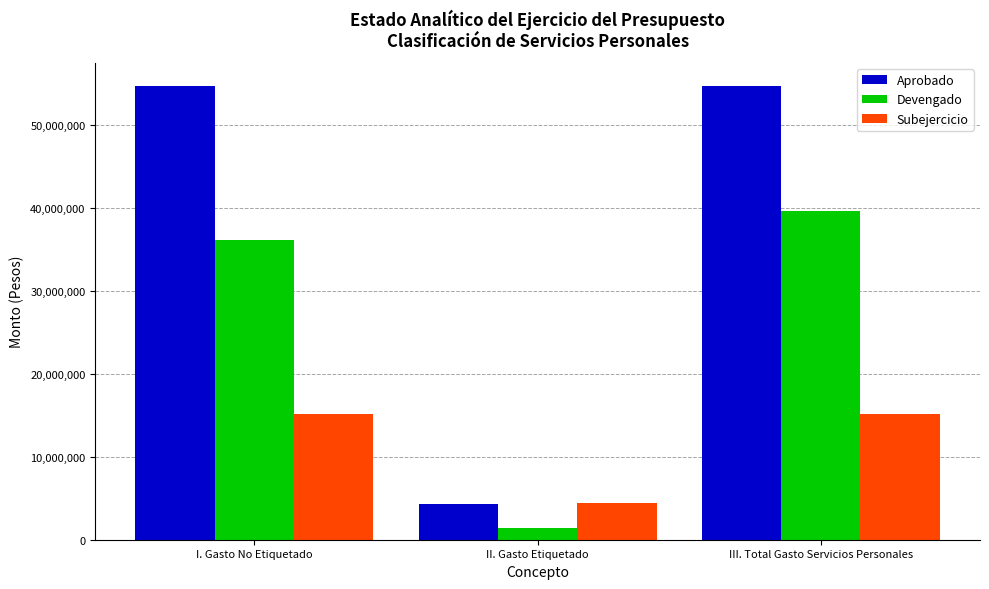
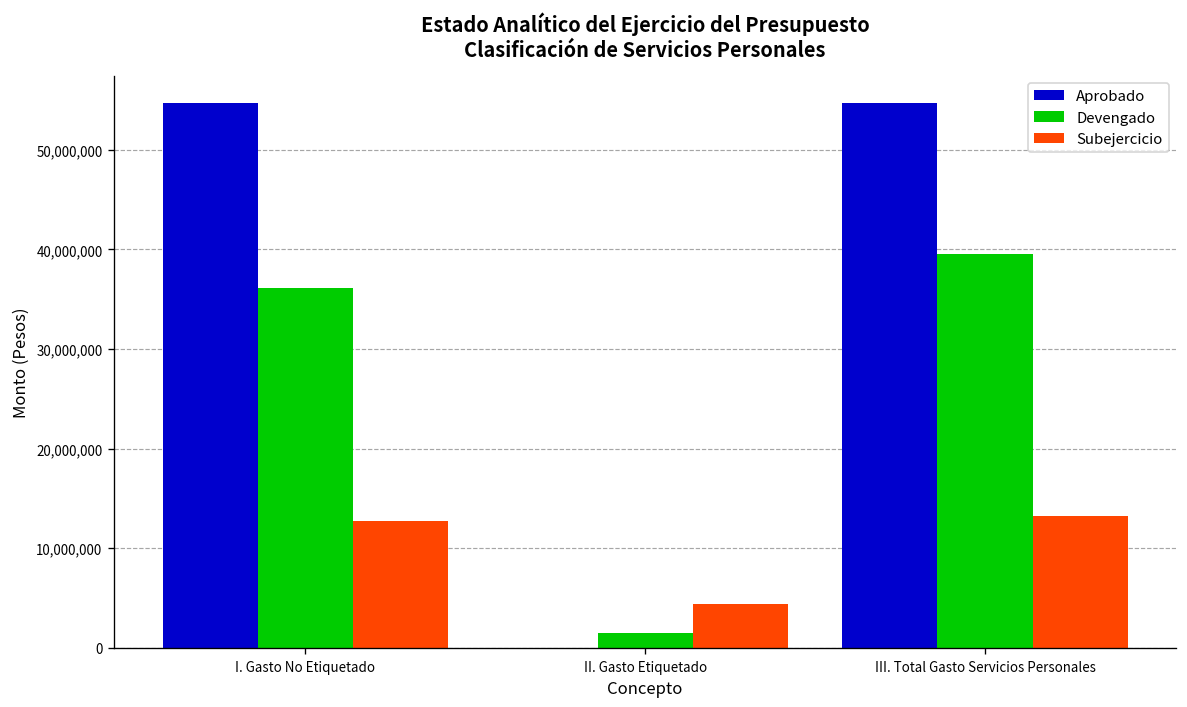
Subejercicio, I. Gasto No Etiquetado: 15,000,000 -> 13,000,000
Aprobado, II. Gasto Etiquetado: 4,000,000 -> 0
Subejercicio, III. Total Gasto Servicios Personales: 15,000,000 -> 13,000,000
